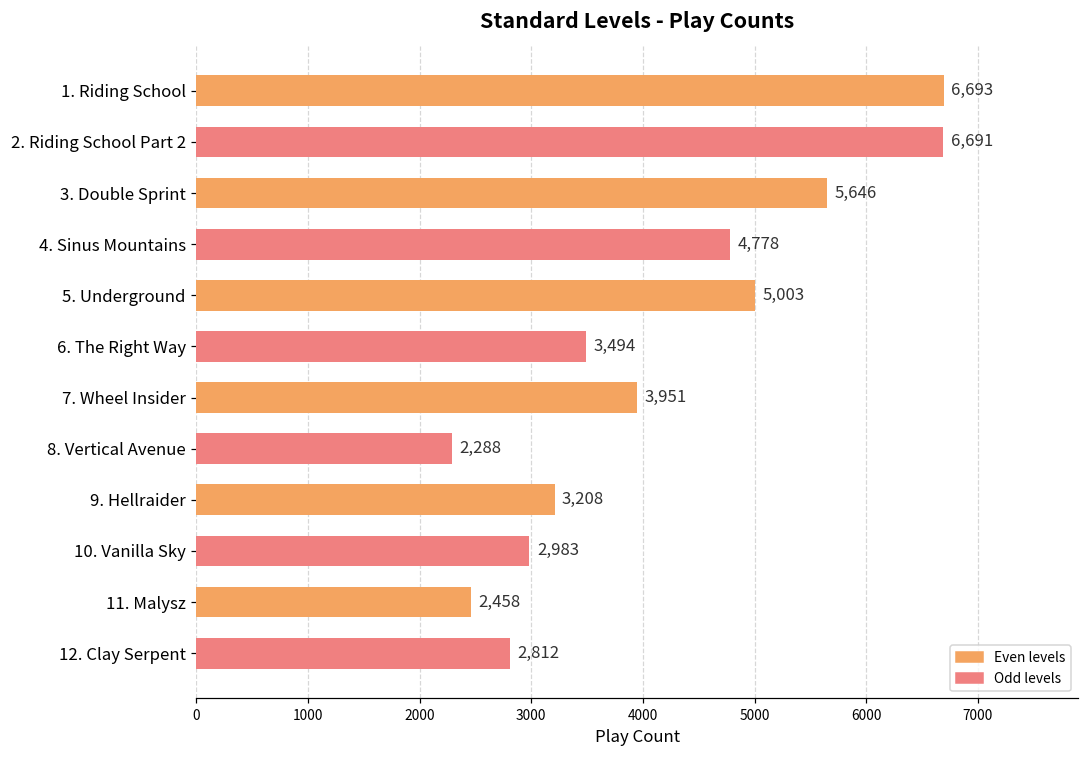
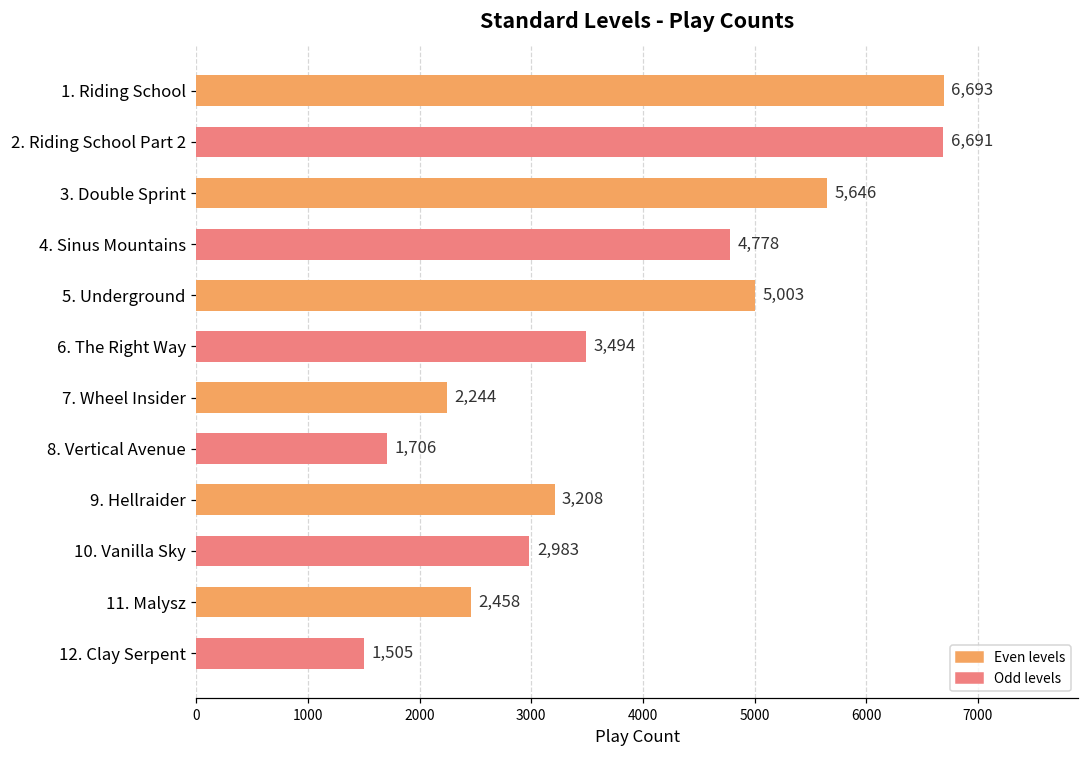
7. Wheel Insider: 3,951 -> 2,244
8. Vertical Avenue: 2,288 -> 1,706
12. Clay Serpent: 2,812 -> 1,505
